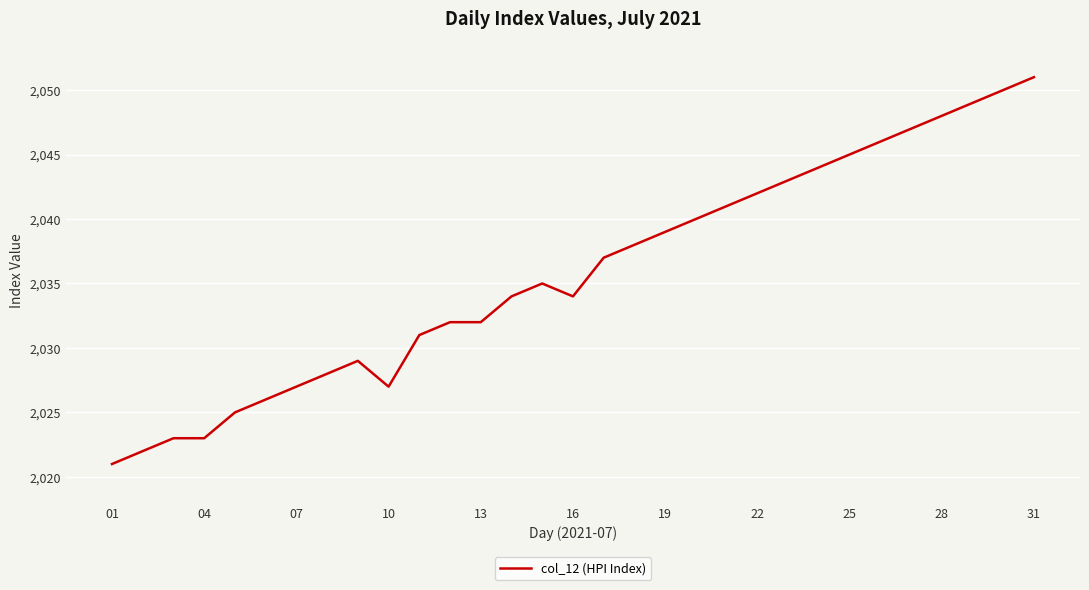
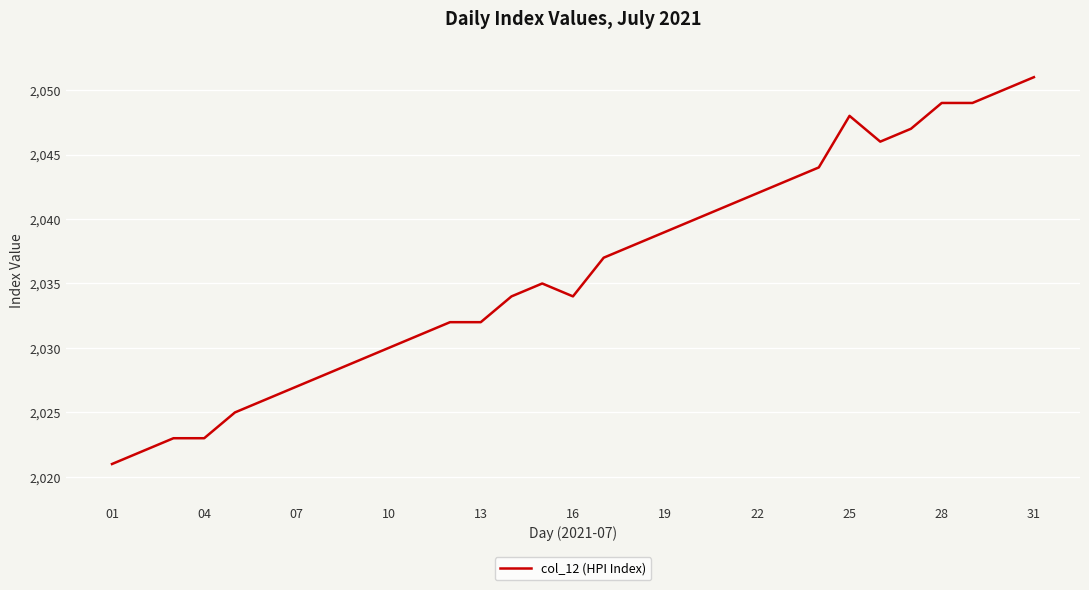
10: 2,027 -> 2,030
25: 2,045 -> 2,048
28: 2,048 -> 2,049
